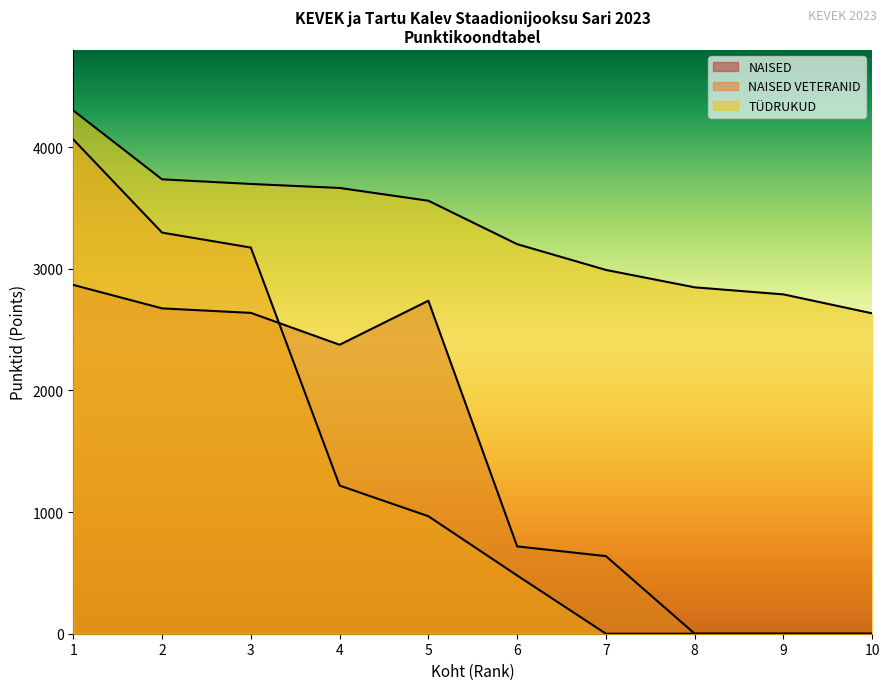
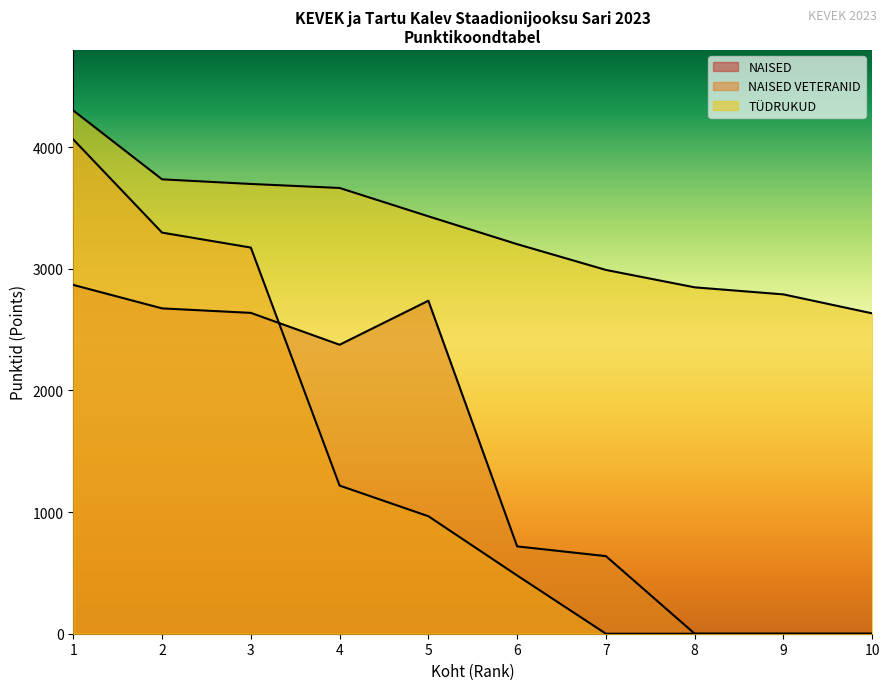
TÜDRUKUD, 5: 3560 -> 3430
